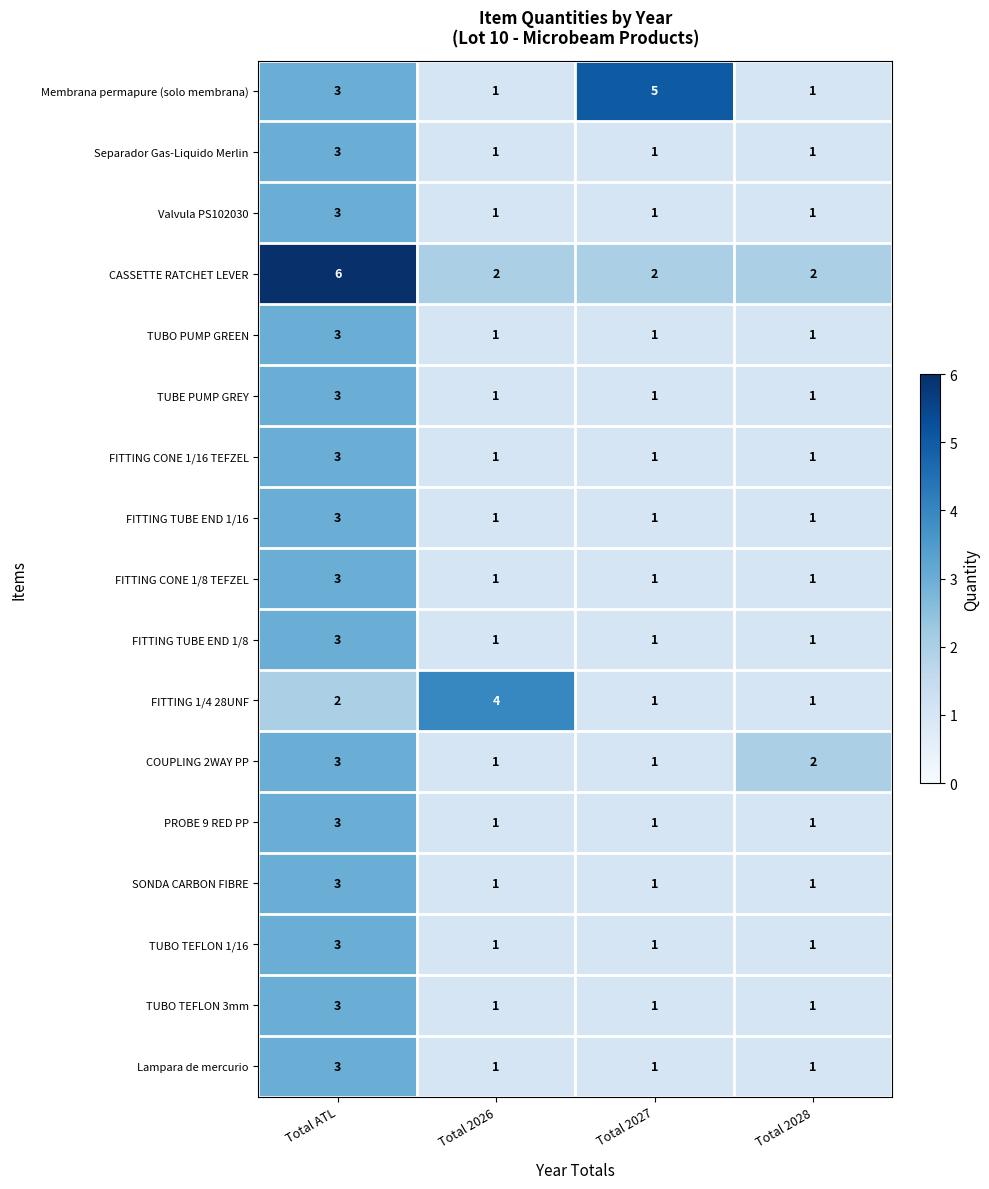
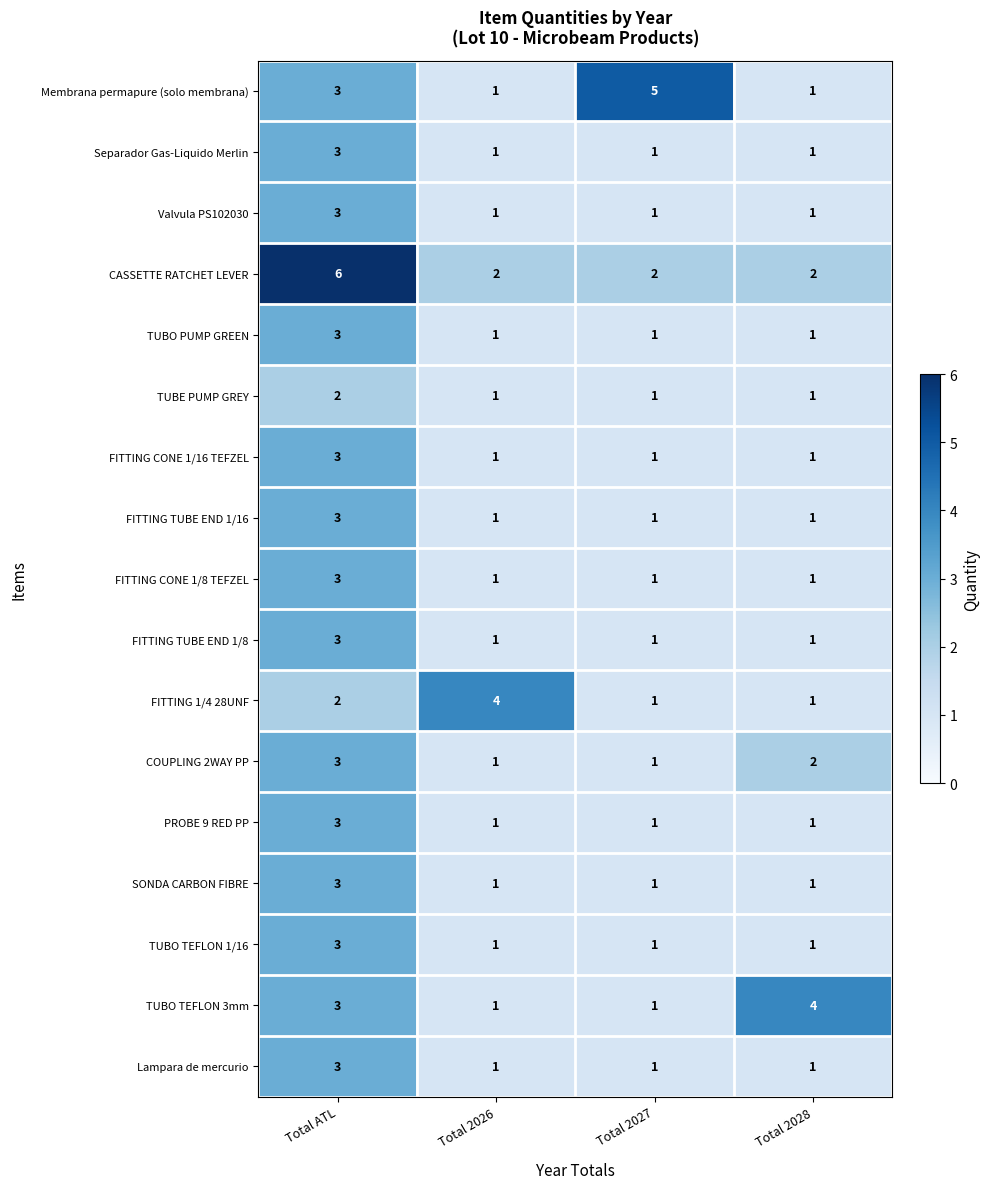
TUBE PUMP GREY, Total ATL: 3 -> 2
TUBO TEFLON 3mm, Total 2028: 1 -> 4
